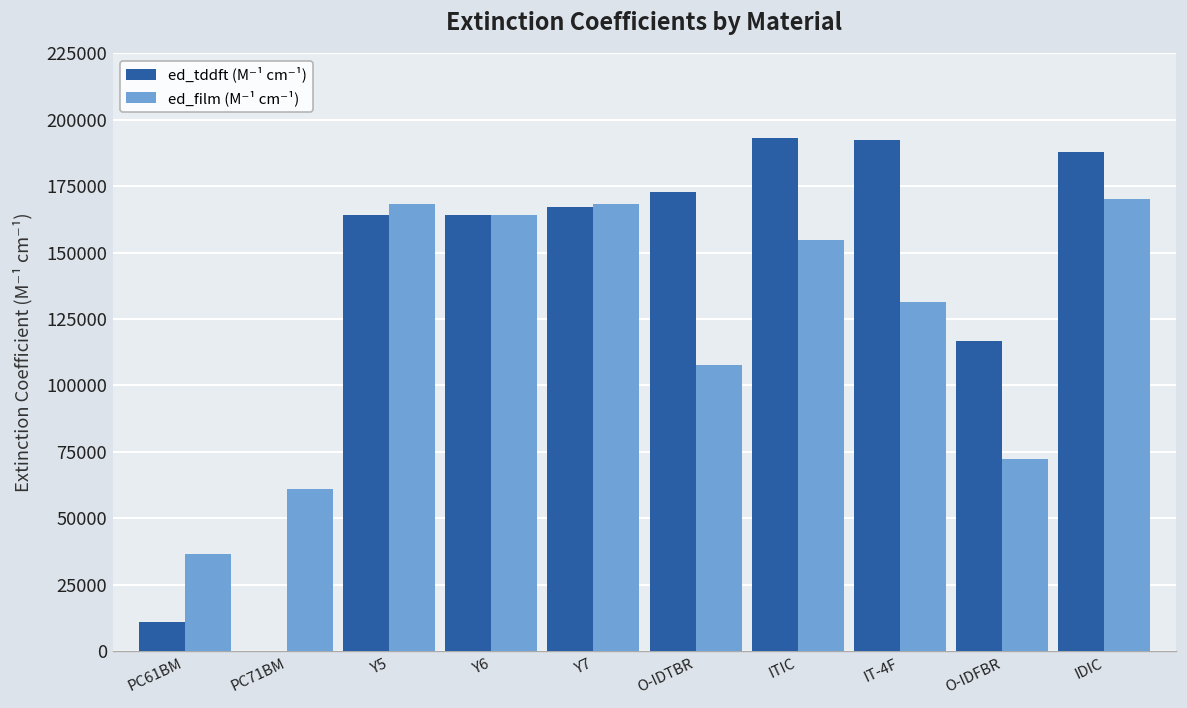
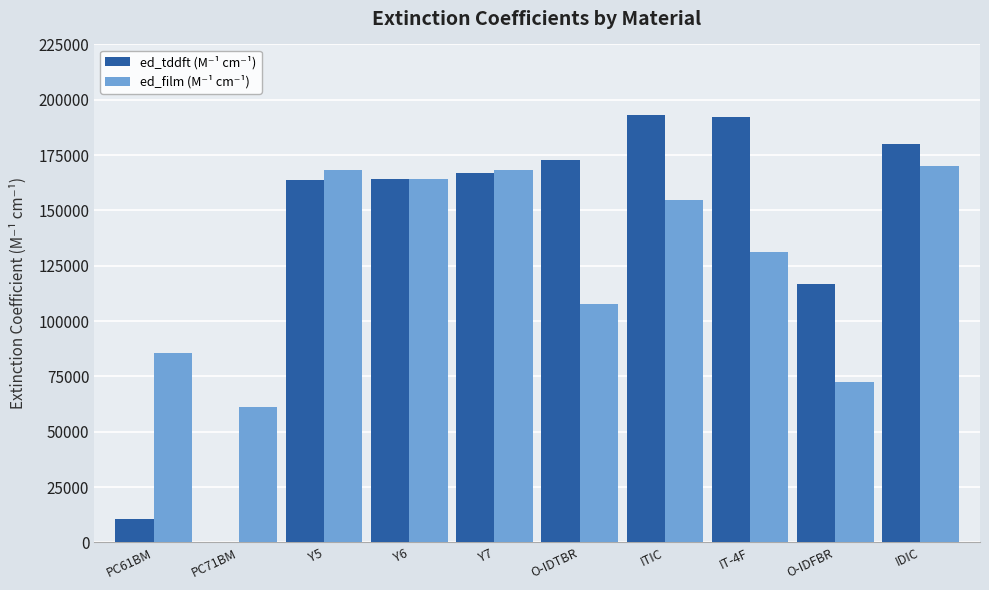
ed_film (M⁻¹ cm⁻¹), PC61BM: 37000 -> 86000
ed_tddft (M⁻¹ cm⁻¹), IDIC: 188000 -> 180000
